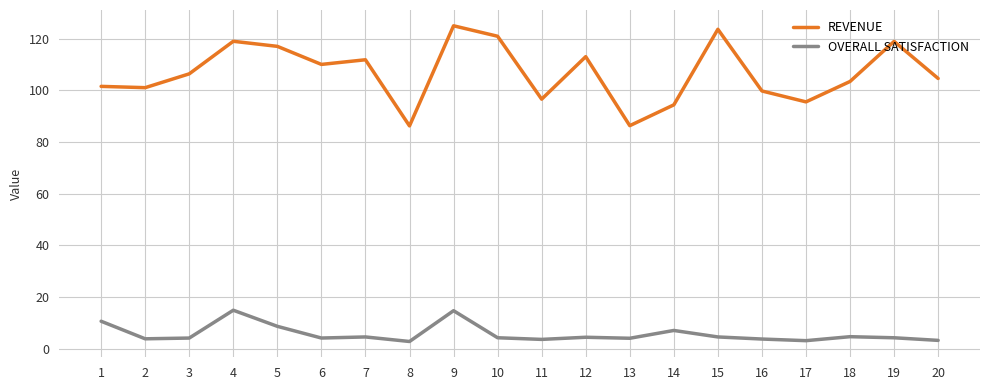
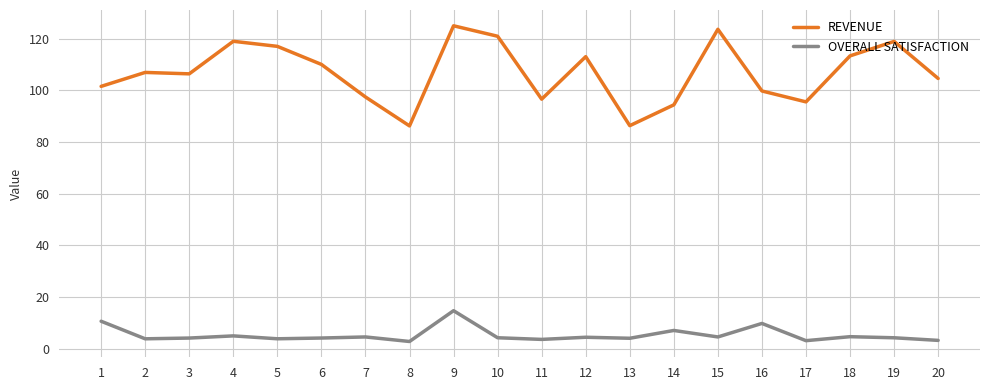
REVENUE, 2: 101 -> 107
OVERALL SATISFACTION, 4: 15 -> 5
OVERALL SATISFACTION, 5: 9 -> 4
REVENUE, 7: 112 -> 97
OVERALL SATISFACTION, 16: 4 -> 10
REVENUE, 18: 103 -> 113
